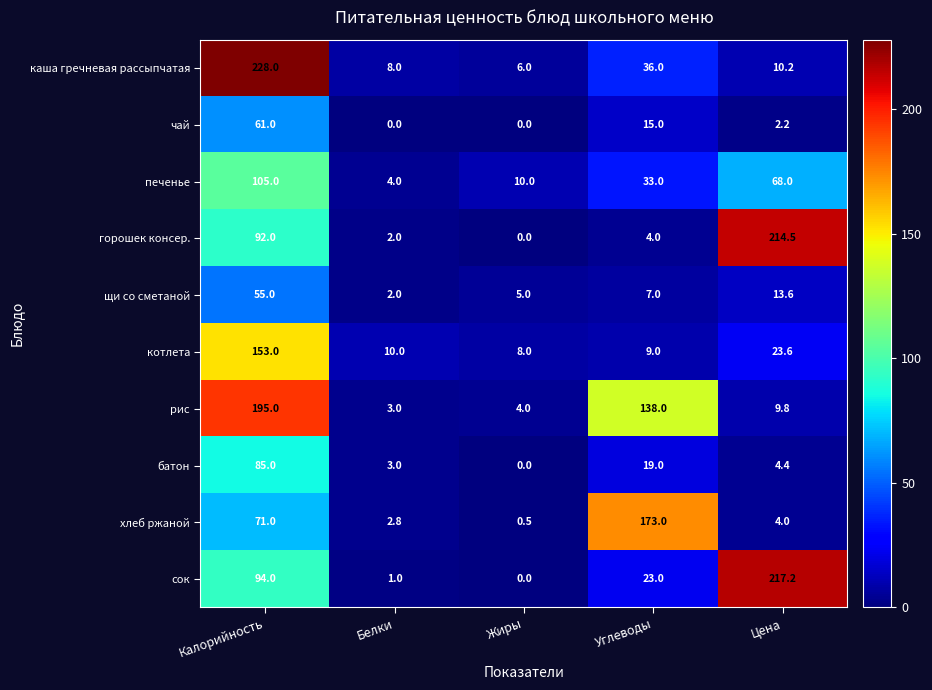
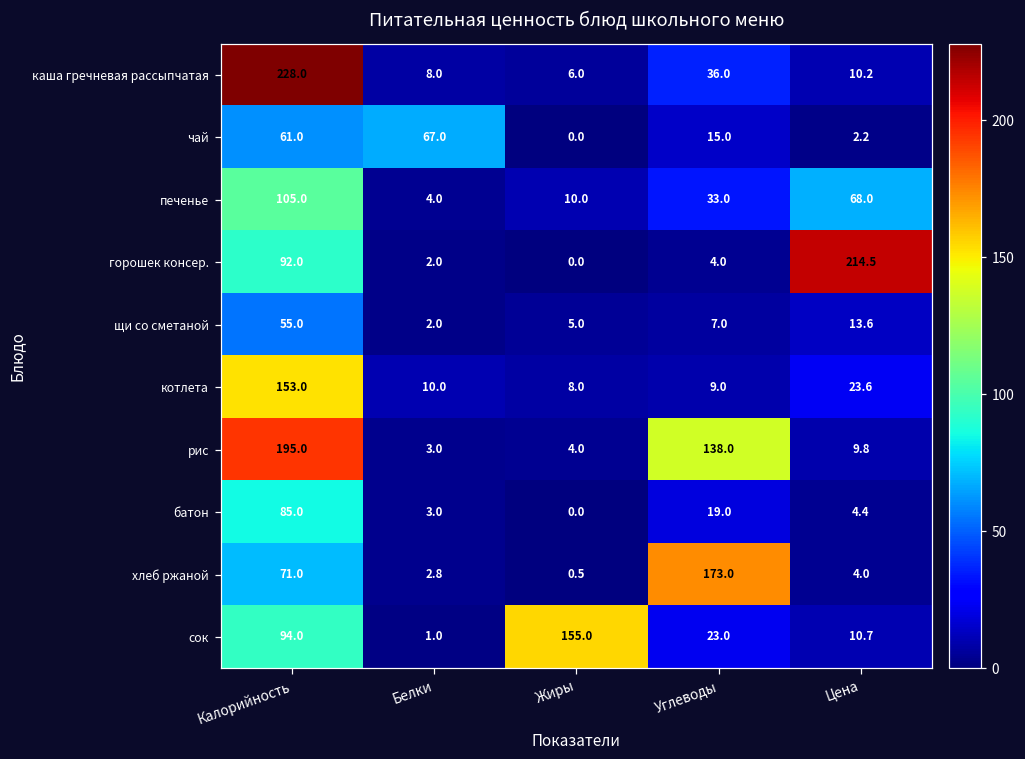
чай, Белки: 0.0 -> 67.0
сок, Жиры: 0.0 -> 155.0
сок, Цена: 217.2 -> 10.7
